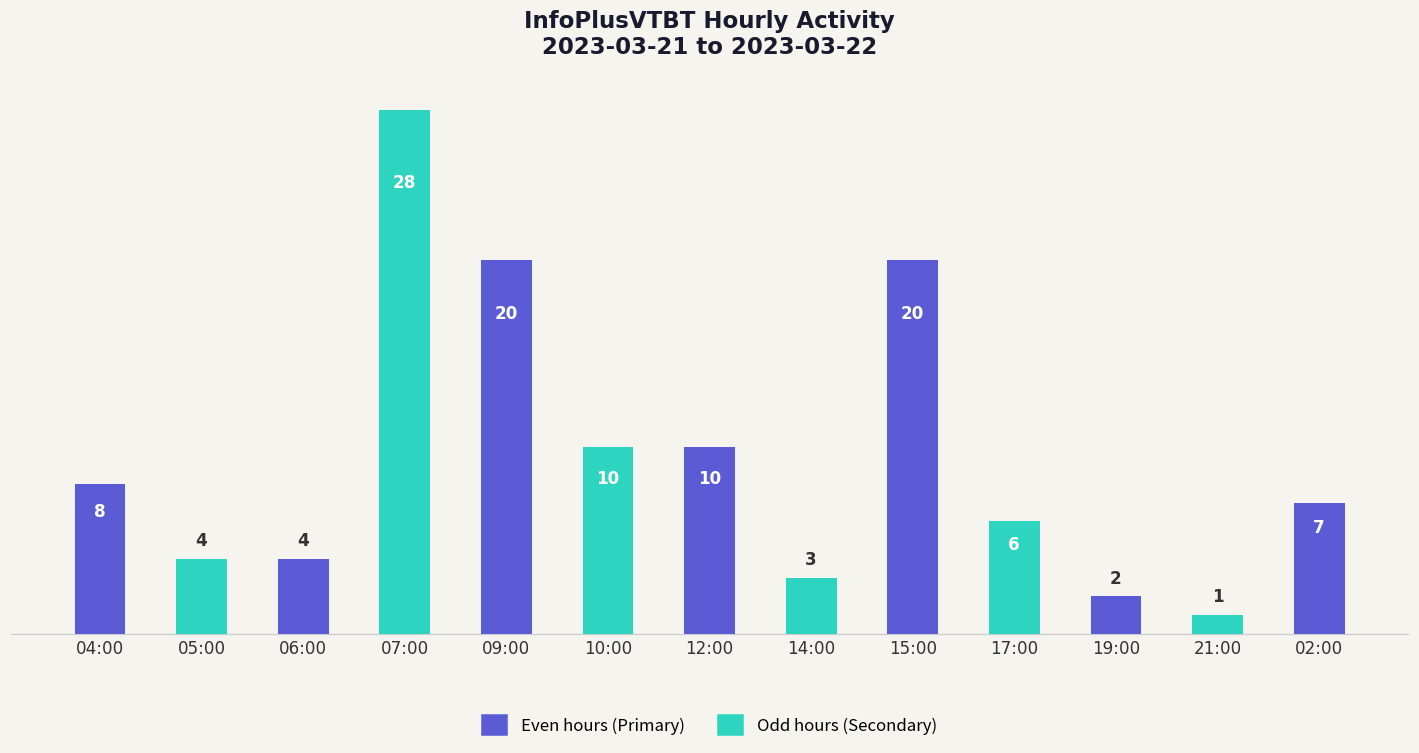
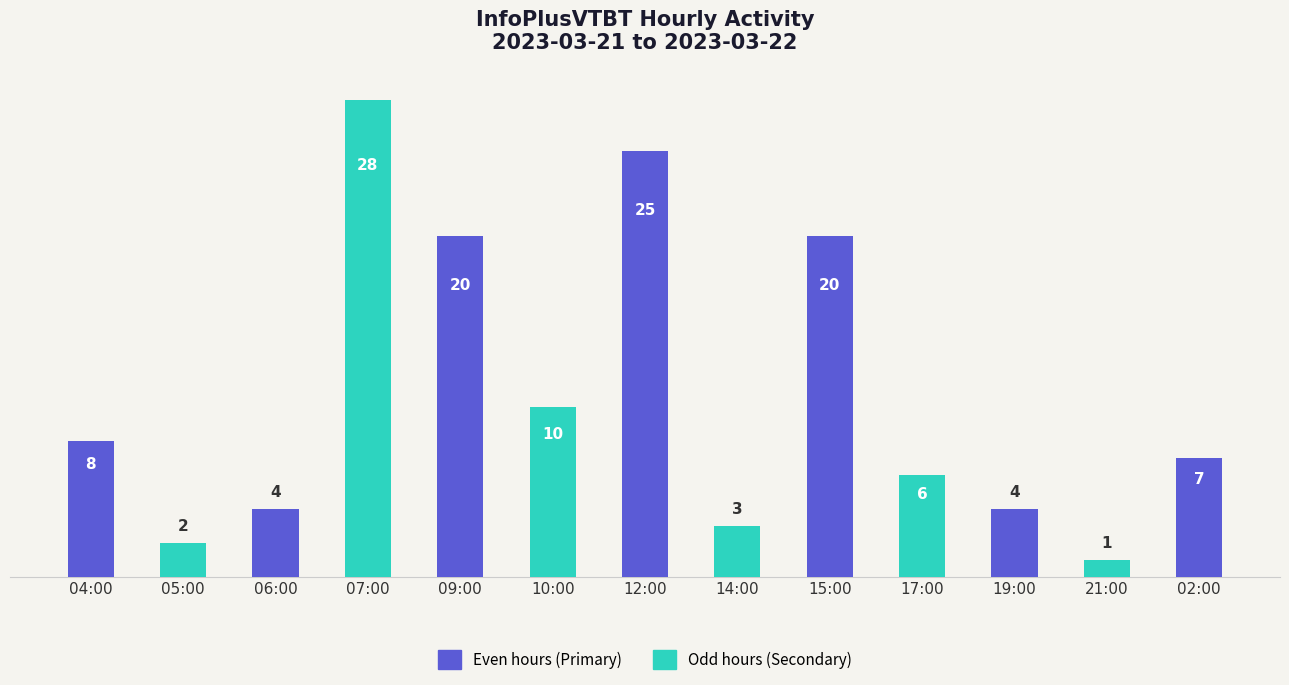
05:00: 4 -> 2
12:00: 10 -> 25
19:00: 2 -> 4
